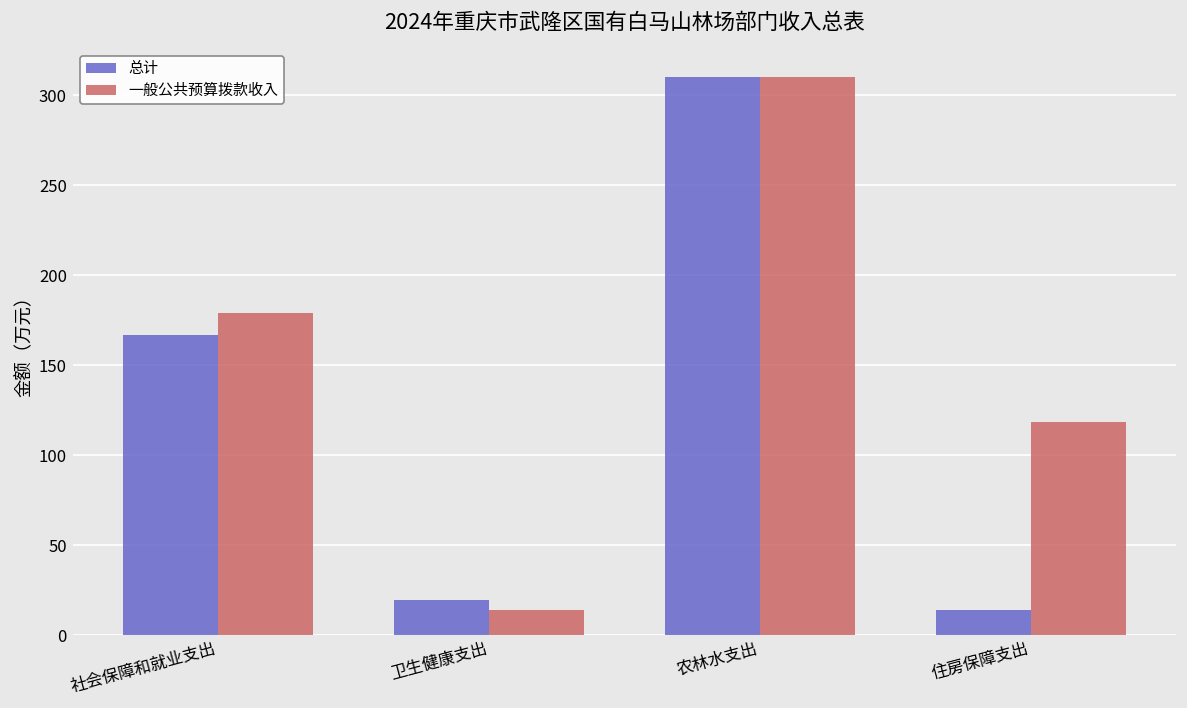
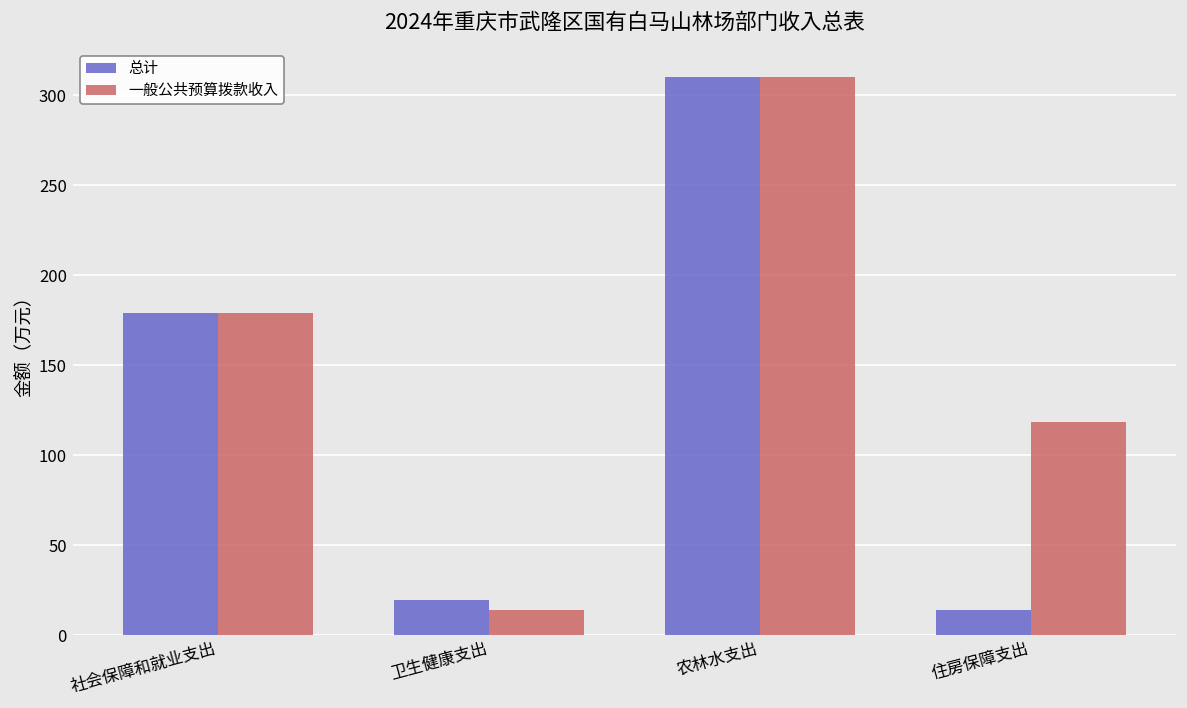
总计, 社会保障和就业支出: 167 -> 179
